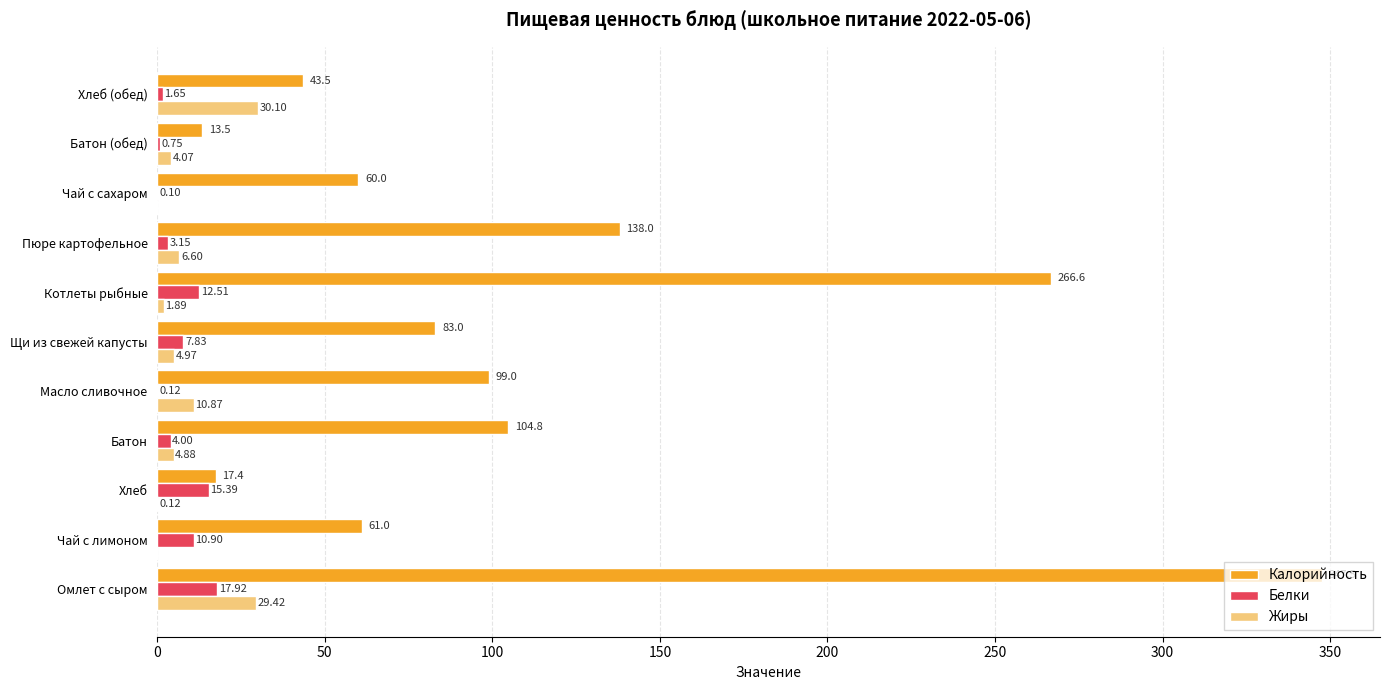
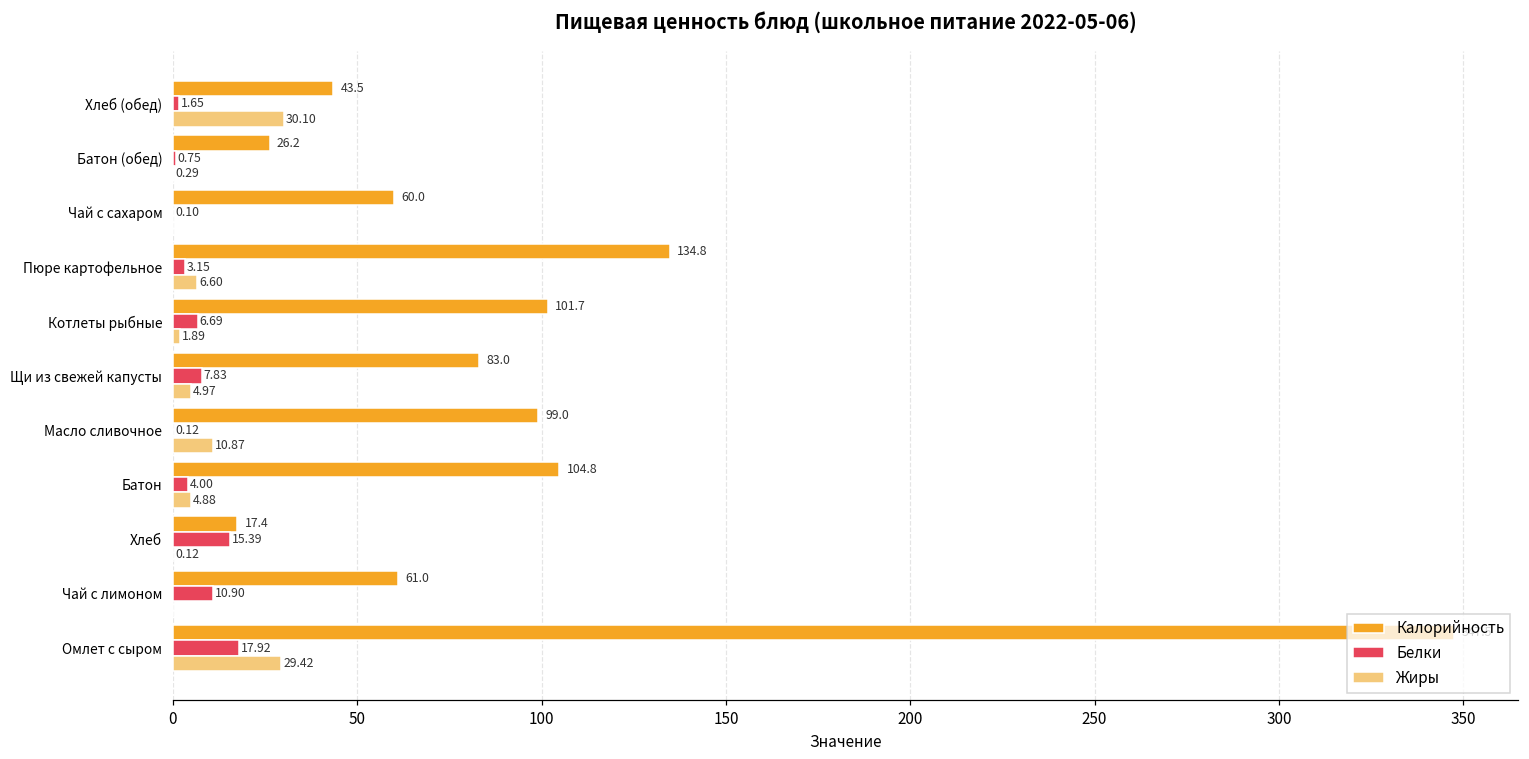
Калорийность, Батон (обед): 13.5 -> 26.2
Жиры, Батон (обед): 4.07 -> 0.29
Калорийность, Пюре картофельное: 138.0 -> 134.8
Калорийность, Котлеты рыбные: 266.6 -> 101.7
Белки, Котлеты рыбные: 12.51 -> 6.69
